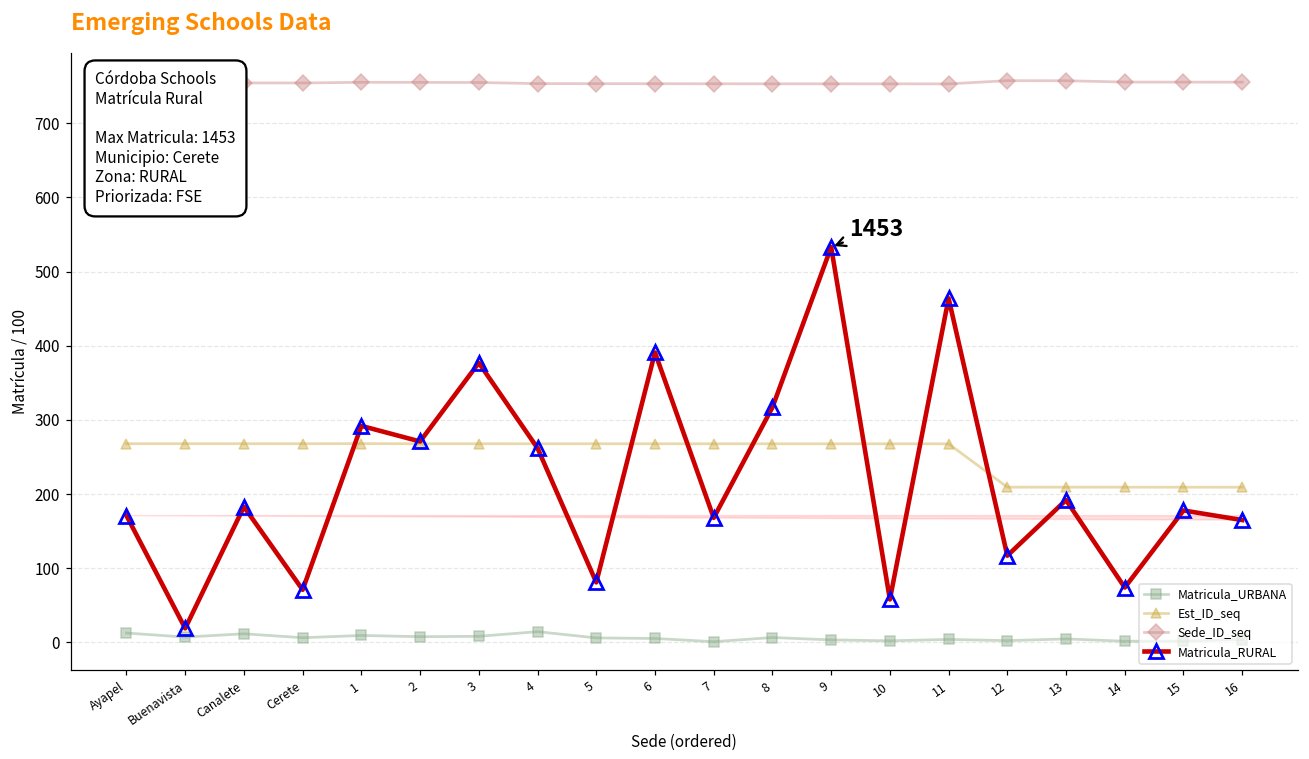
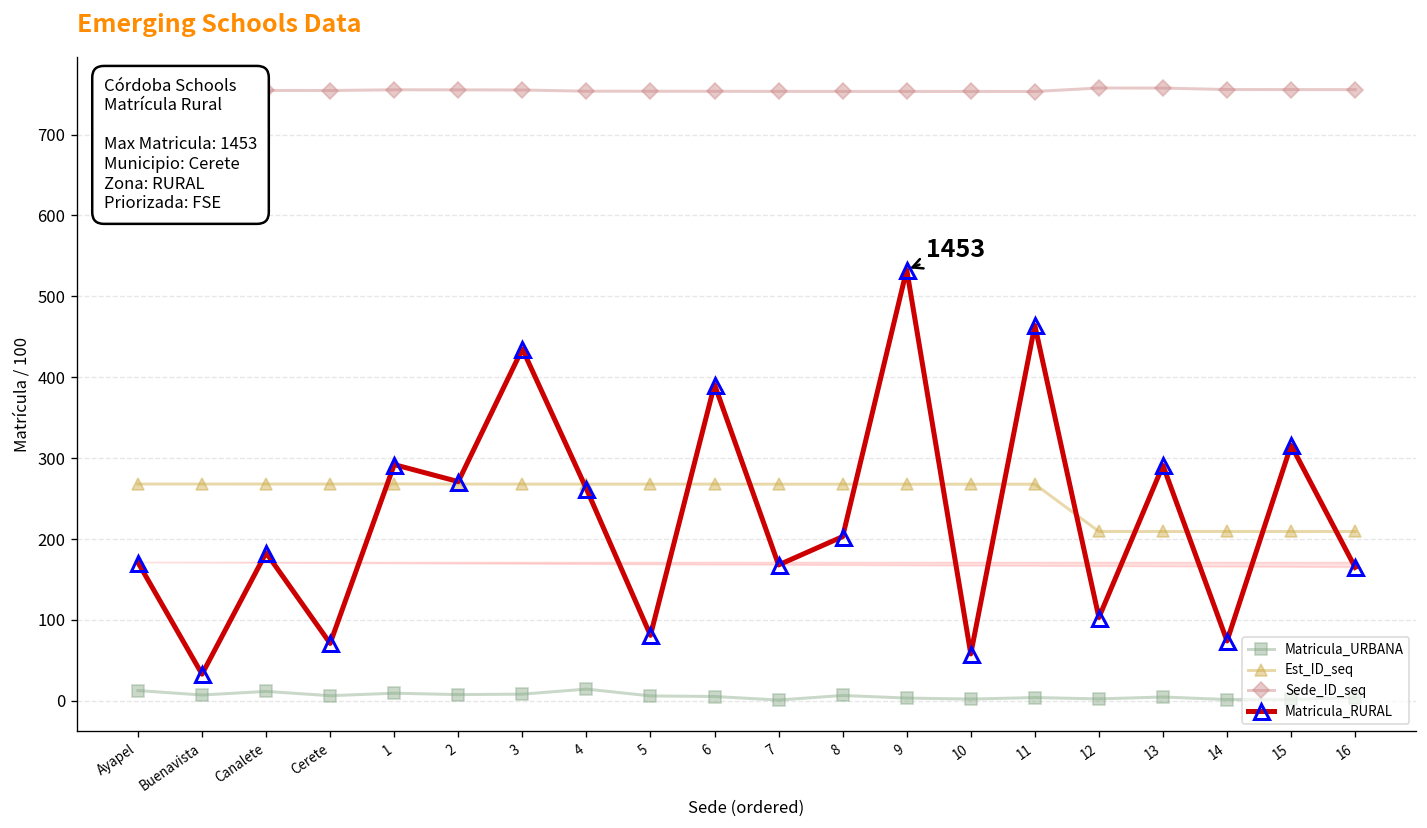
Matricula_RURAL, Buenavista: 20 -> 30
Matricula_RURAL, 3: 380 -> 440
Matricula_RURAL, 8: 320 -> 200
Matricula_RURAL, 12: 120 -> 100
Matricula_RURAL, 13: 190 -> 290
Matricula_RURAL, 15: 180 -> 320
